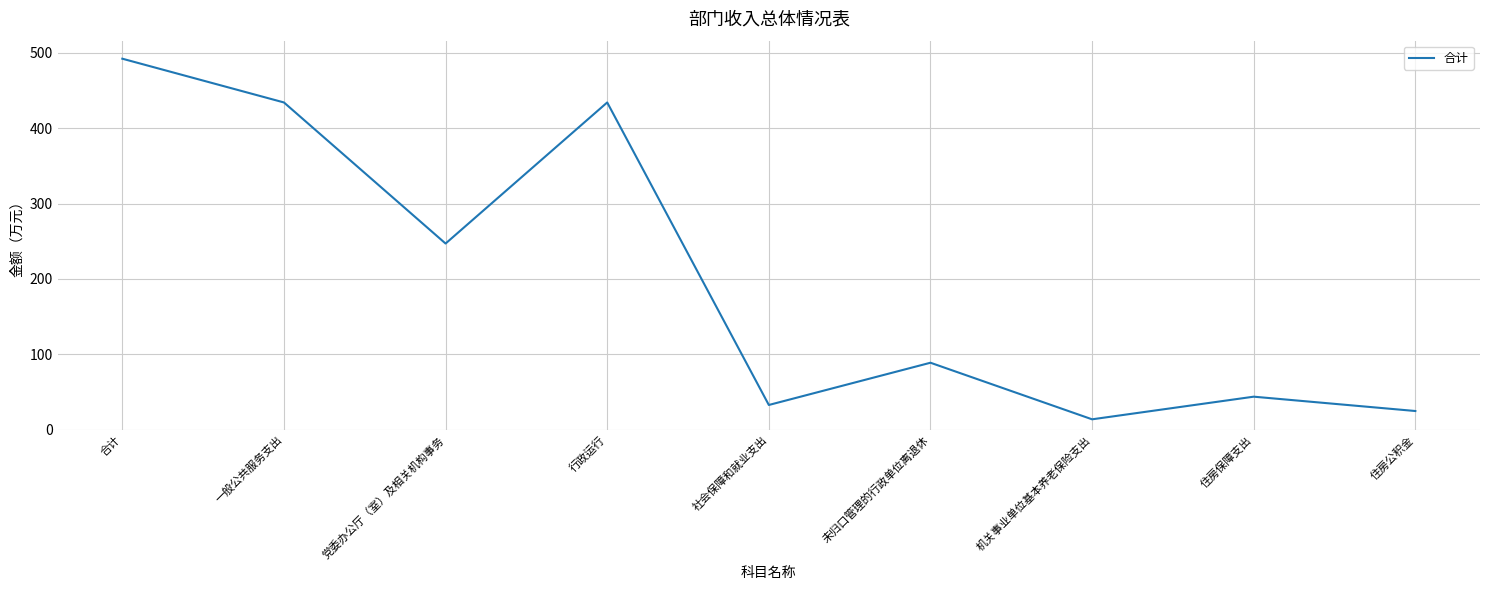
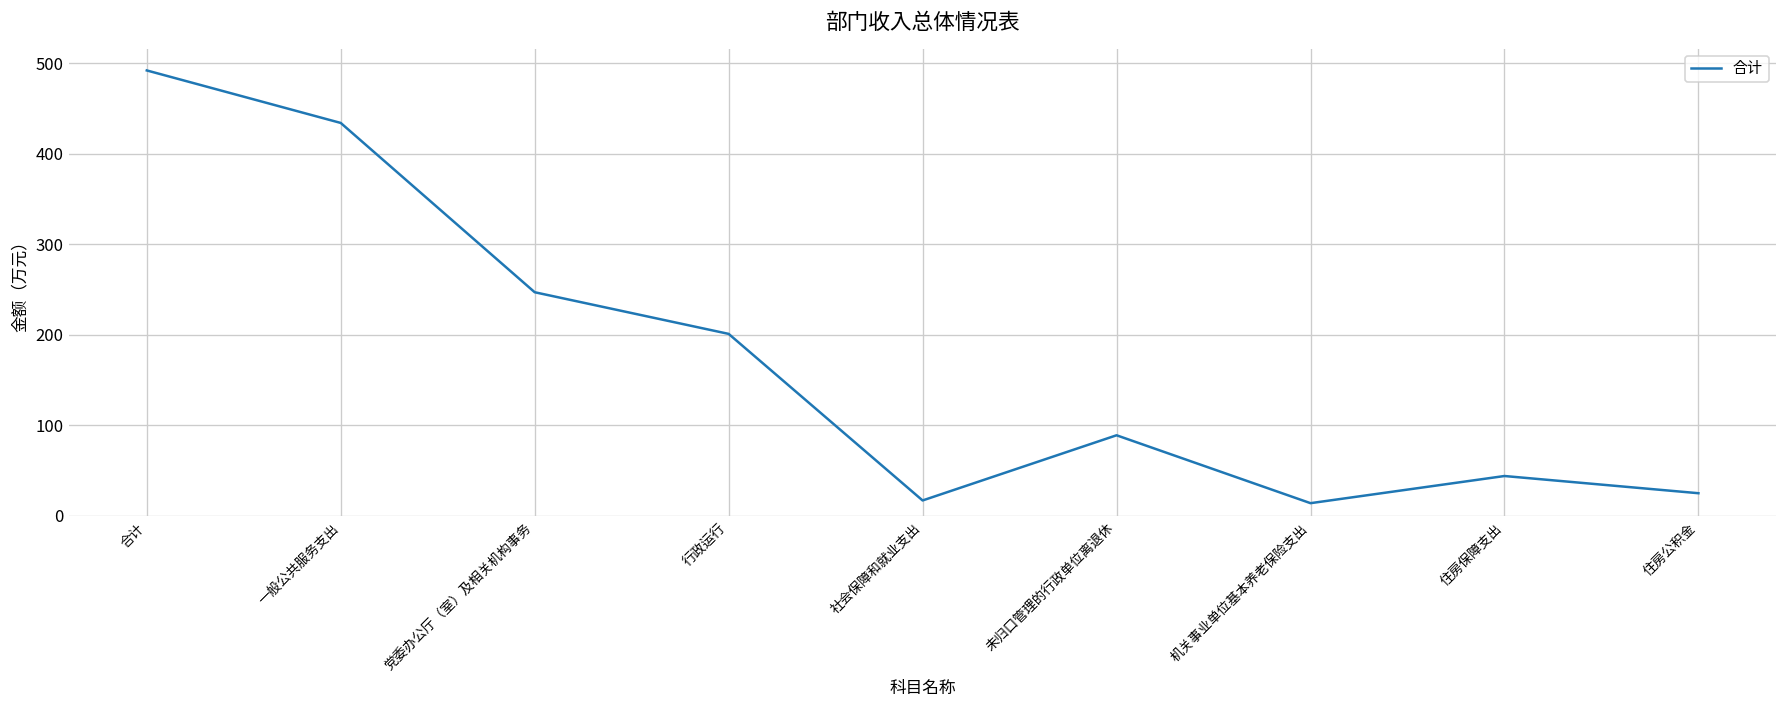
行政运行: 430 -> 200
社会保障和就业支出: 30 -> 20
